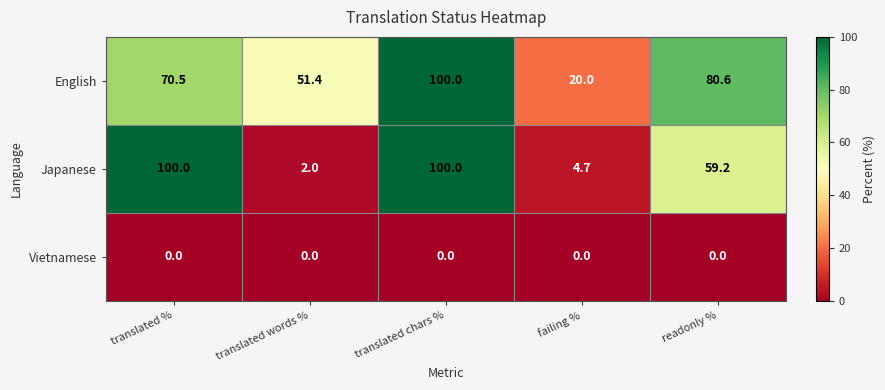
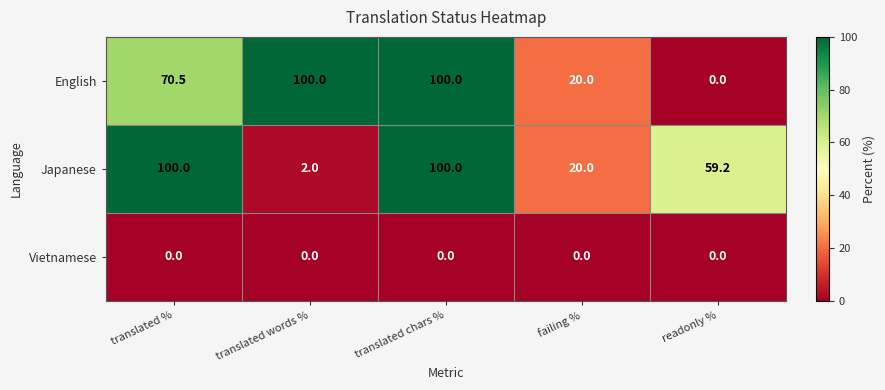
English, translated words %: 51.4 -> 100.0
English, readonly %: 80.6 -> 0.0
Japanese, failing %: 4.7 -> 20.0
